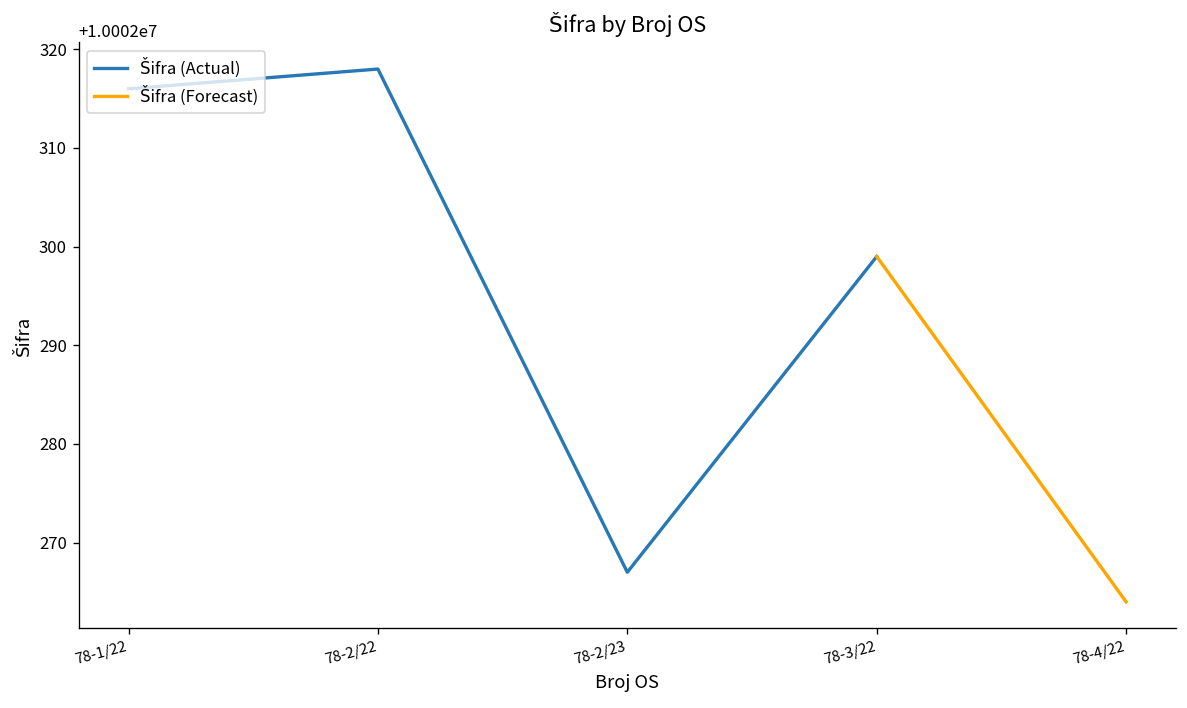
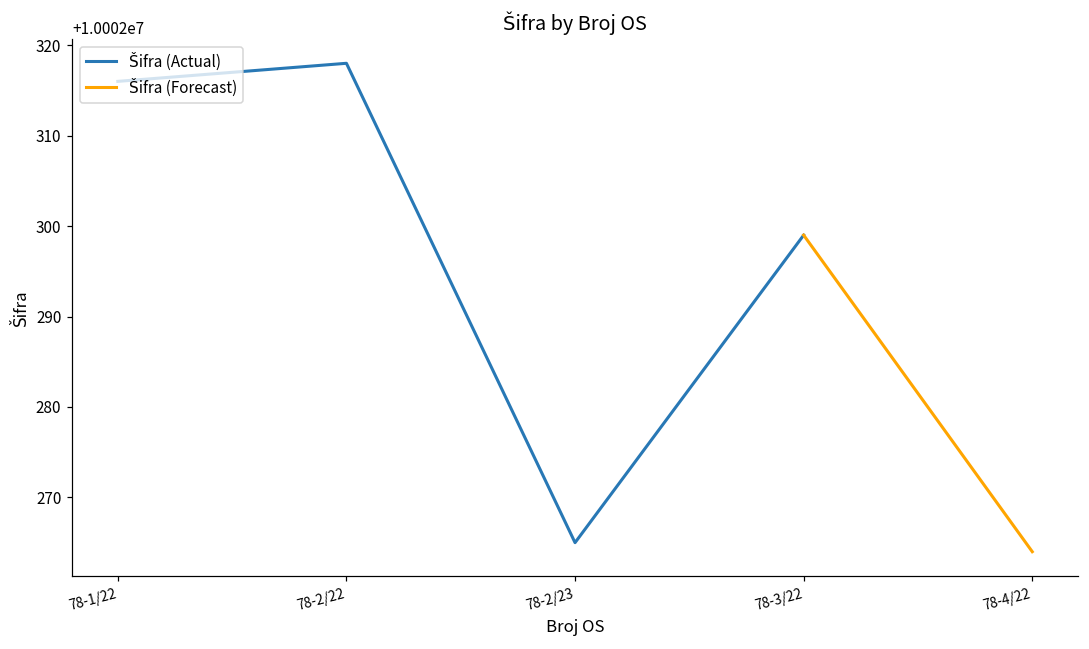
Šifra (Actual), 78-2/23: 10002267 -> 10002265
